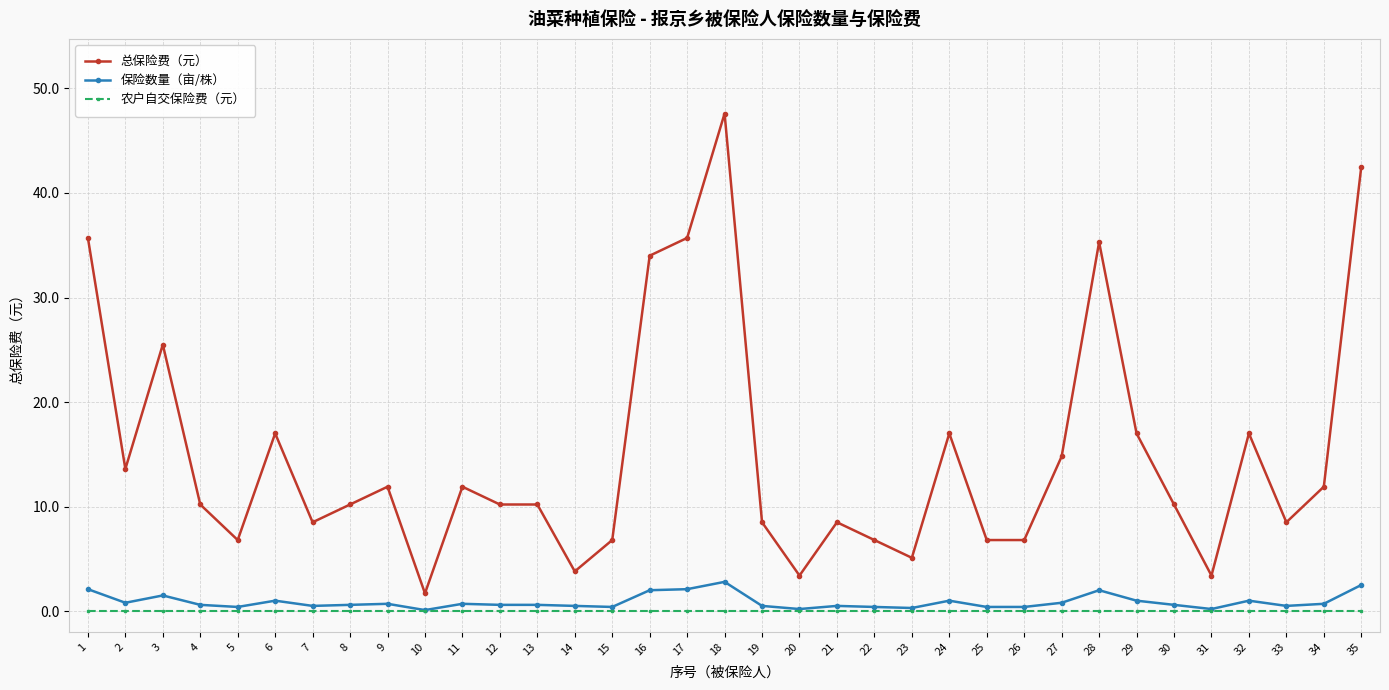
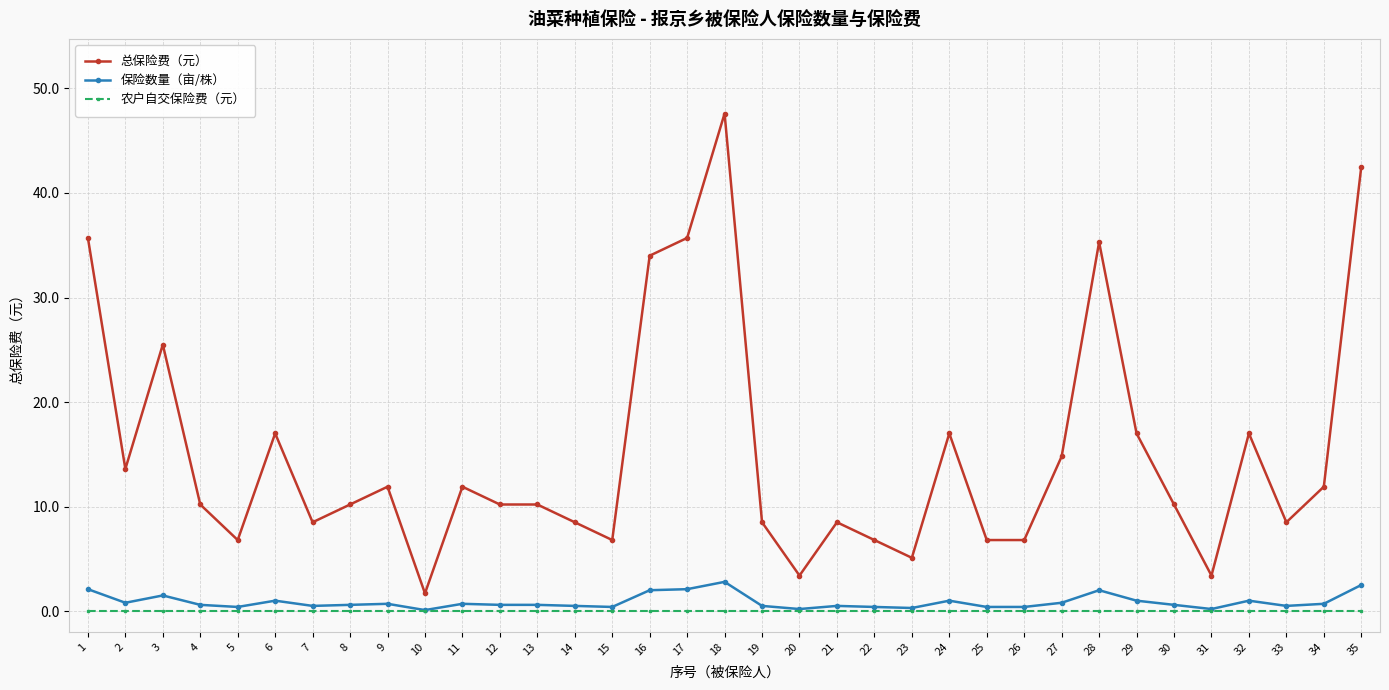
总保险费（元）, 14: 3.8 -> 8.5
